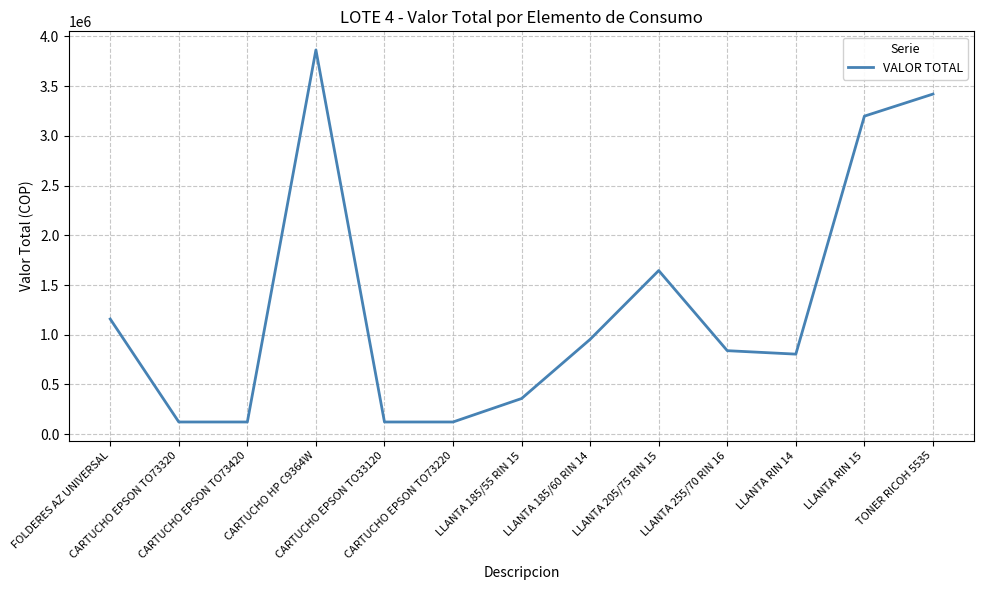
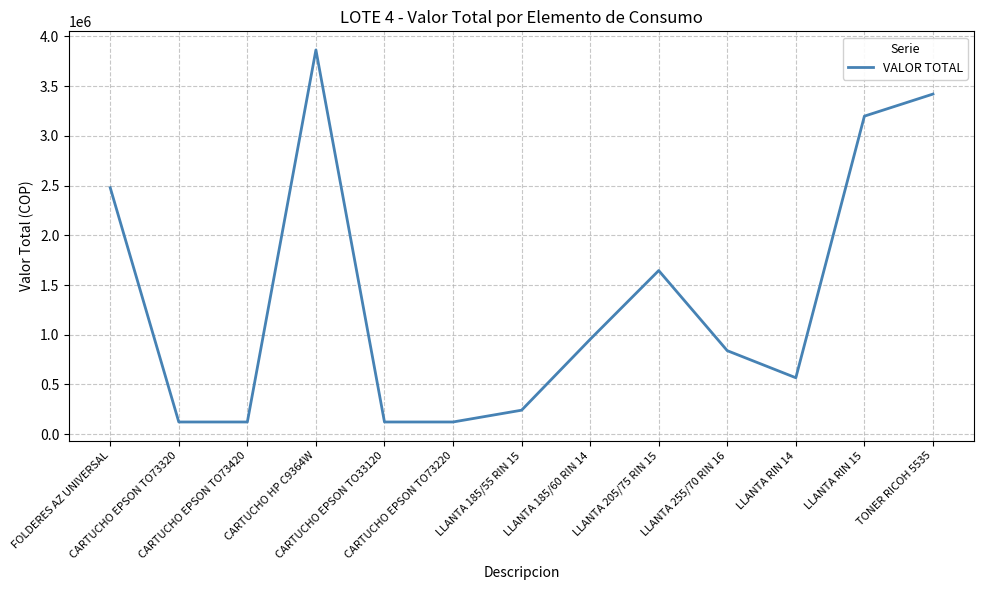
FOLDERES AZ UNIVERSAL: 1200000 -> 2500000
LLANTA 185/55 RIN 15: 400000 -> 200000
LLANTA RIN 14: 800000 -> 600000
